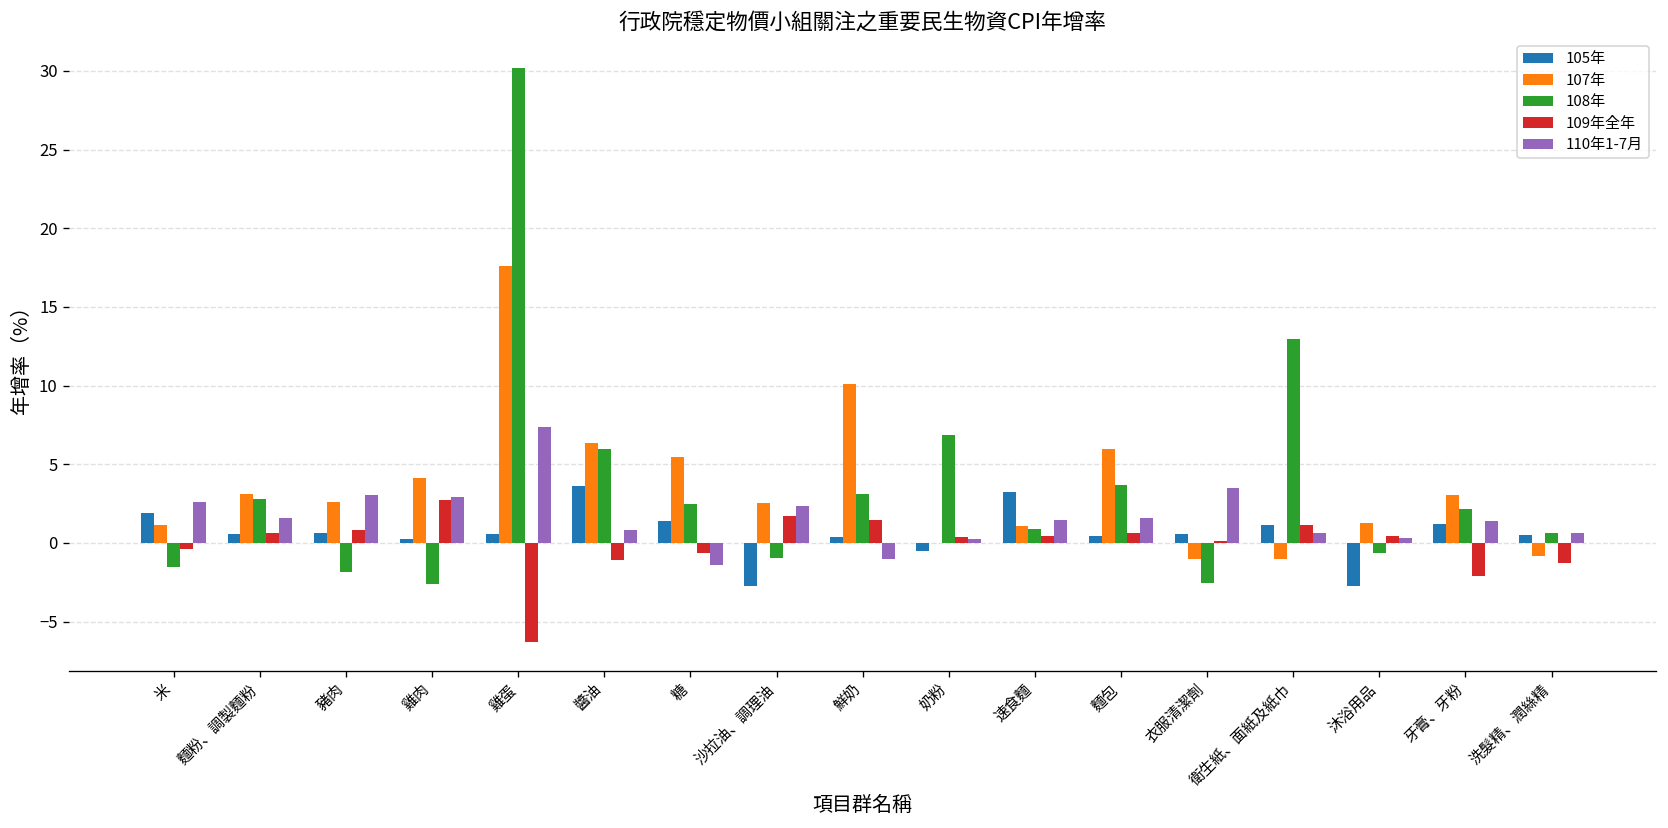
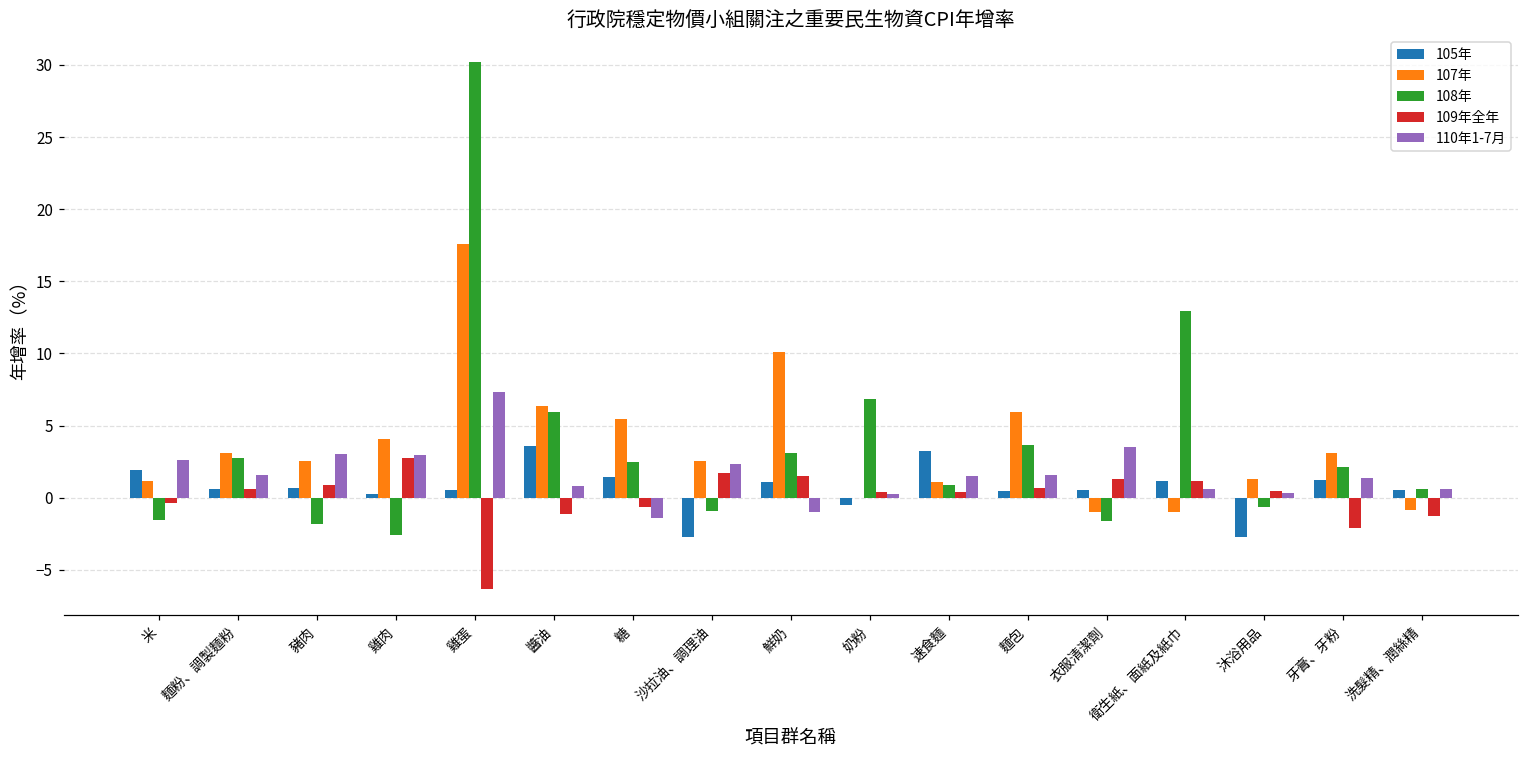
105年, 鮮奶: 0.4 -> 1.1
108年, 衣服清潔劑: -2.6 -> -1.6
109年全年, 衣服清潔劑: 0.1 -> 1.3
